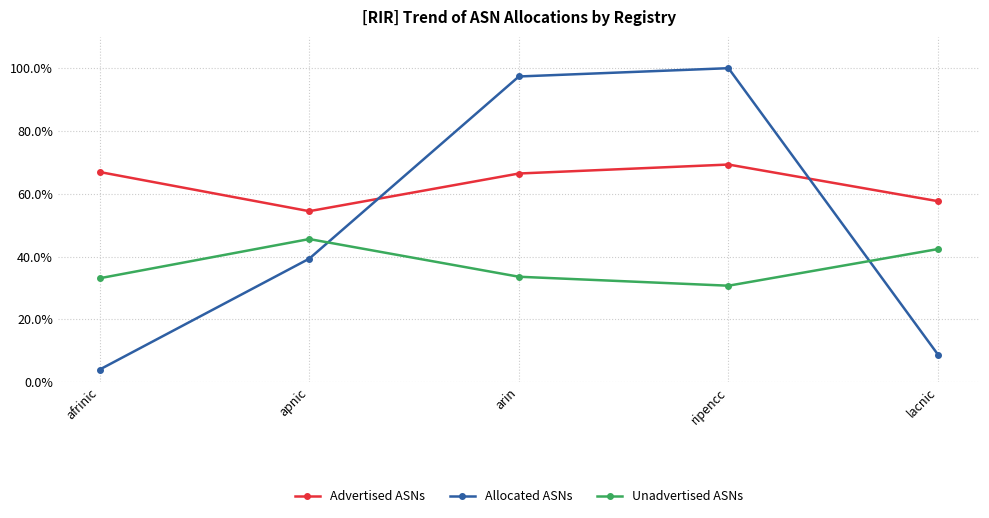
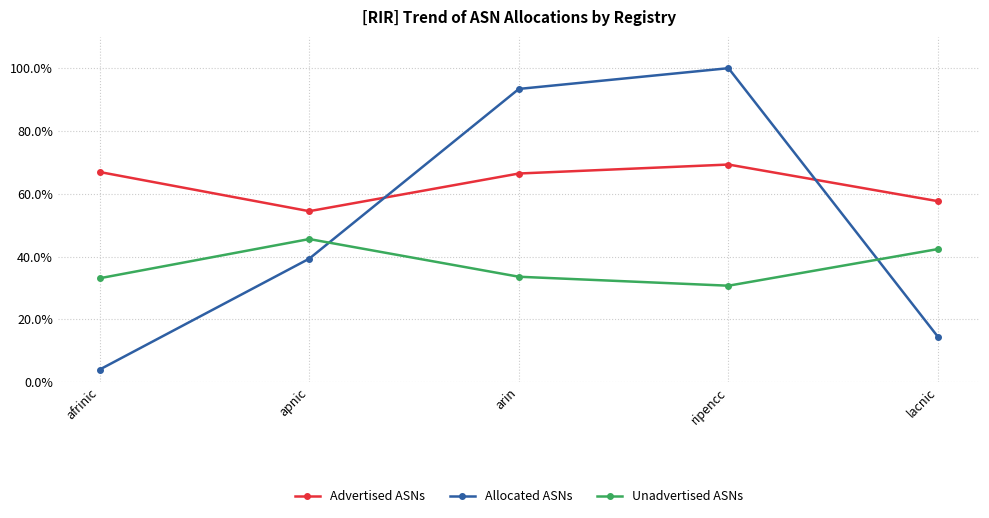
Allocated ASNs, arin: 97% -> 93%
Allocated ASNs, lacnic: 9% -> 14%
